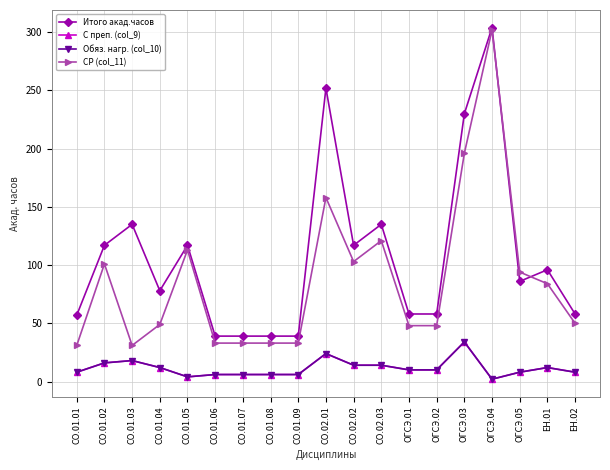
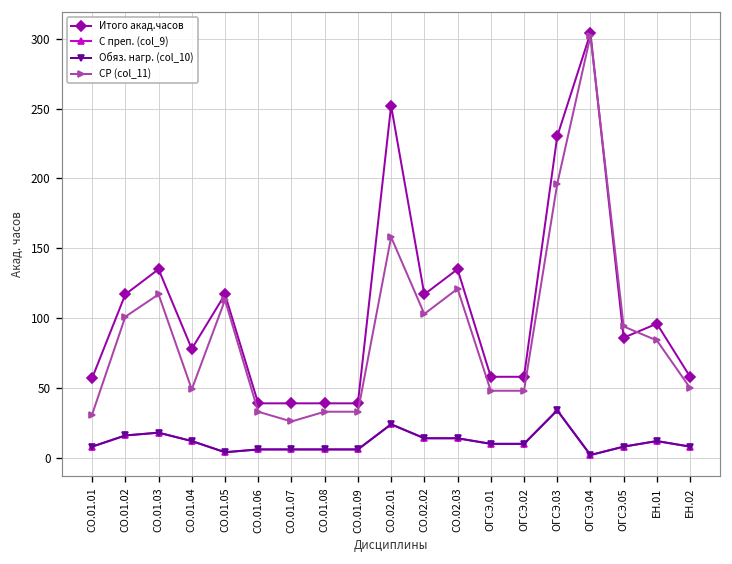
СР (col_11), СО.01.03: 31 -> 117
СР (col_11), СО.01.07: 33 -> 26
